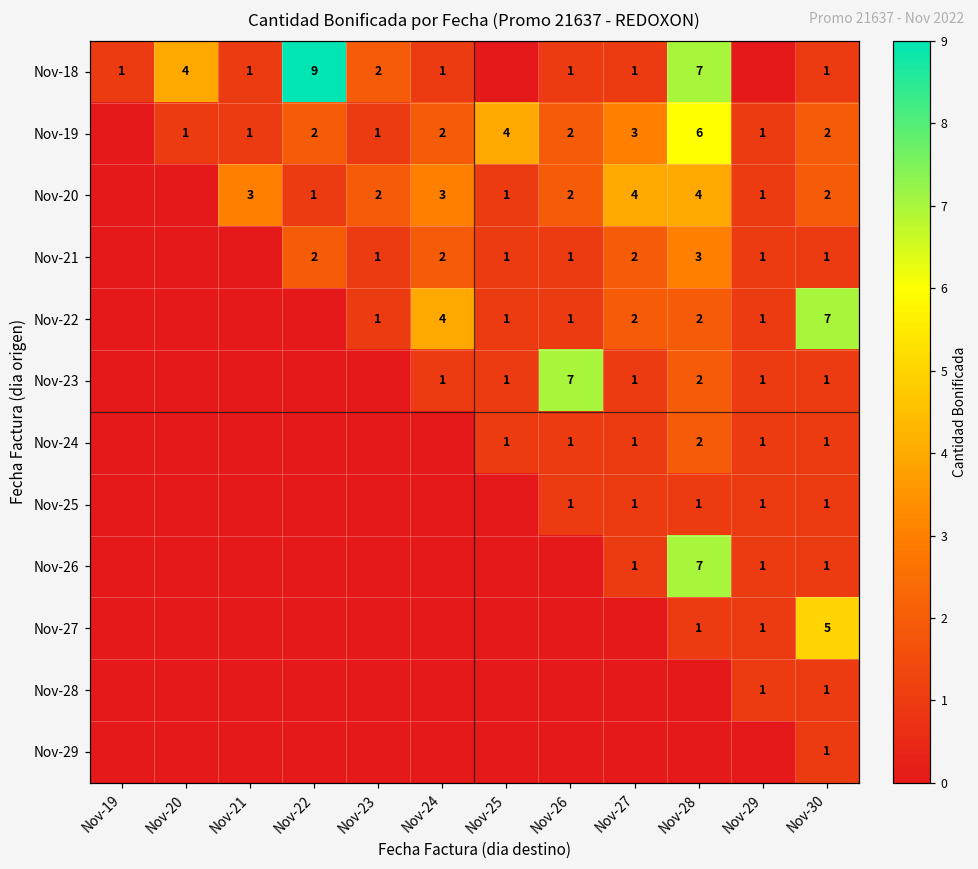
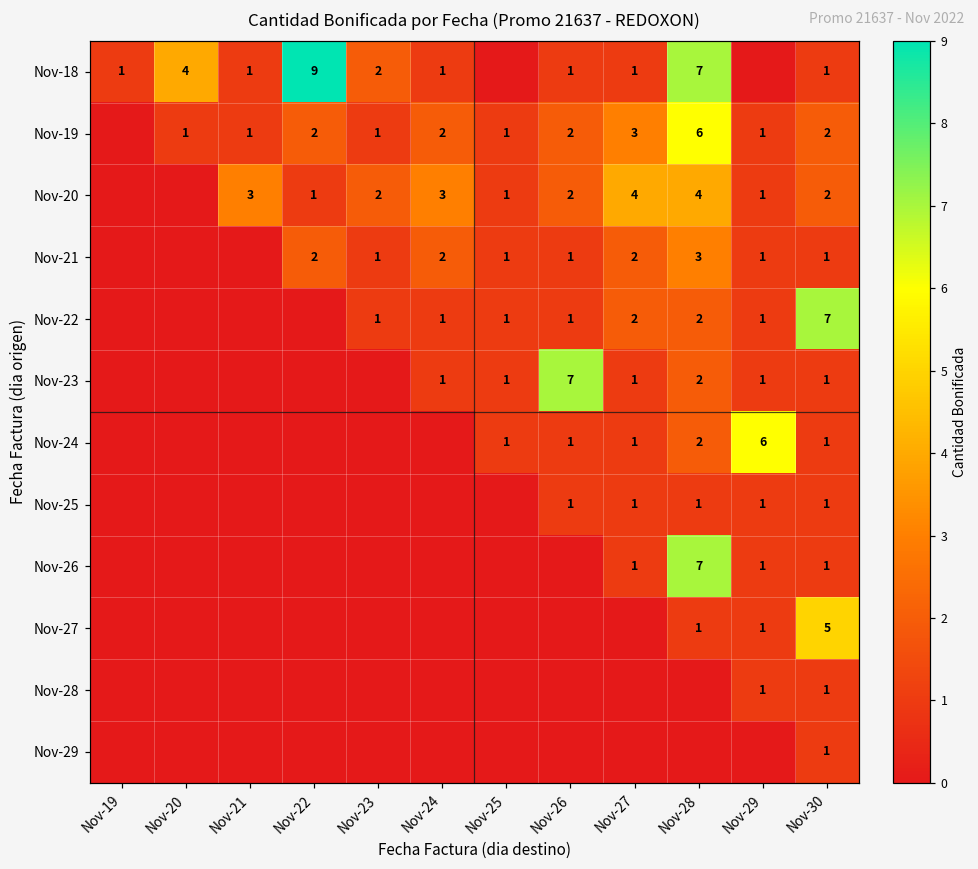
Nov-19, Nov-25: 4 -> 1
Nov-22, Nov-24: 4 -> 1
Nov-24, Nov-29: 1 -> 6
